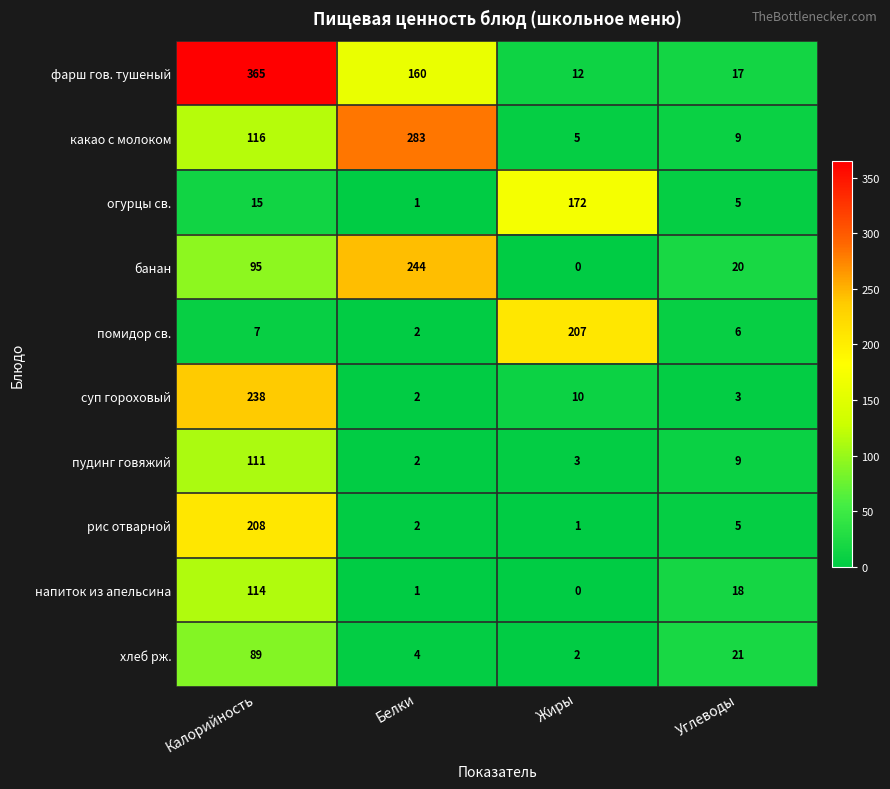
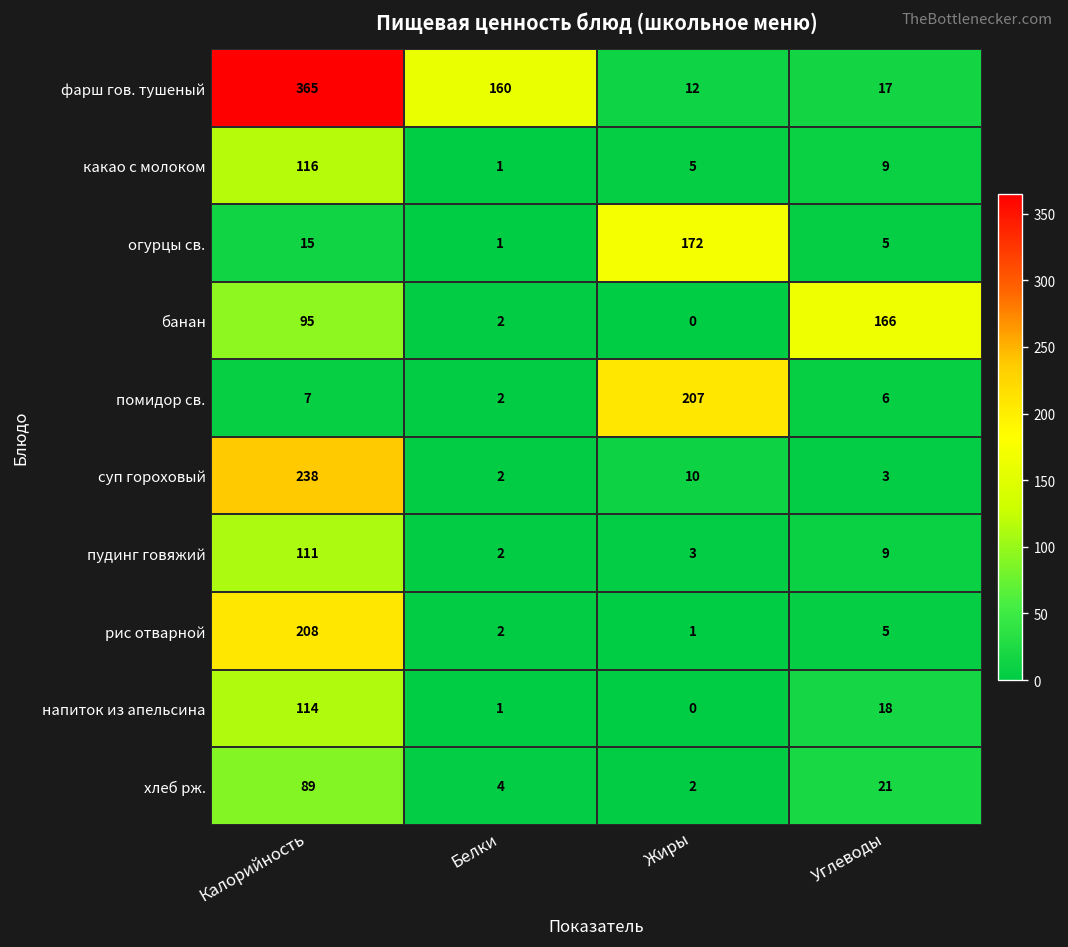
какао с молоком, Белки: 283 -> 1
банан, Белки: 244 -> 2
банан, Углеводы: 20 -> 166
